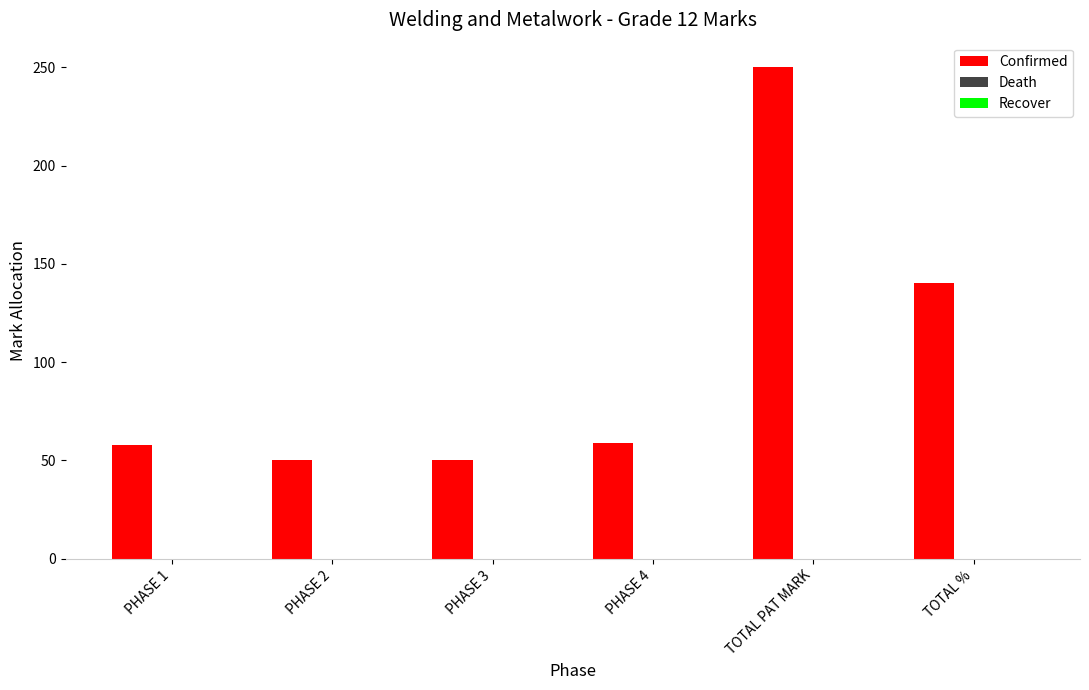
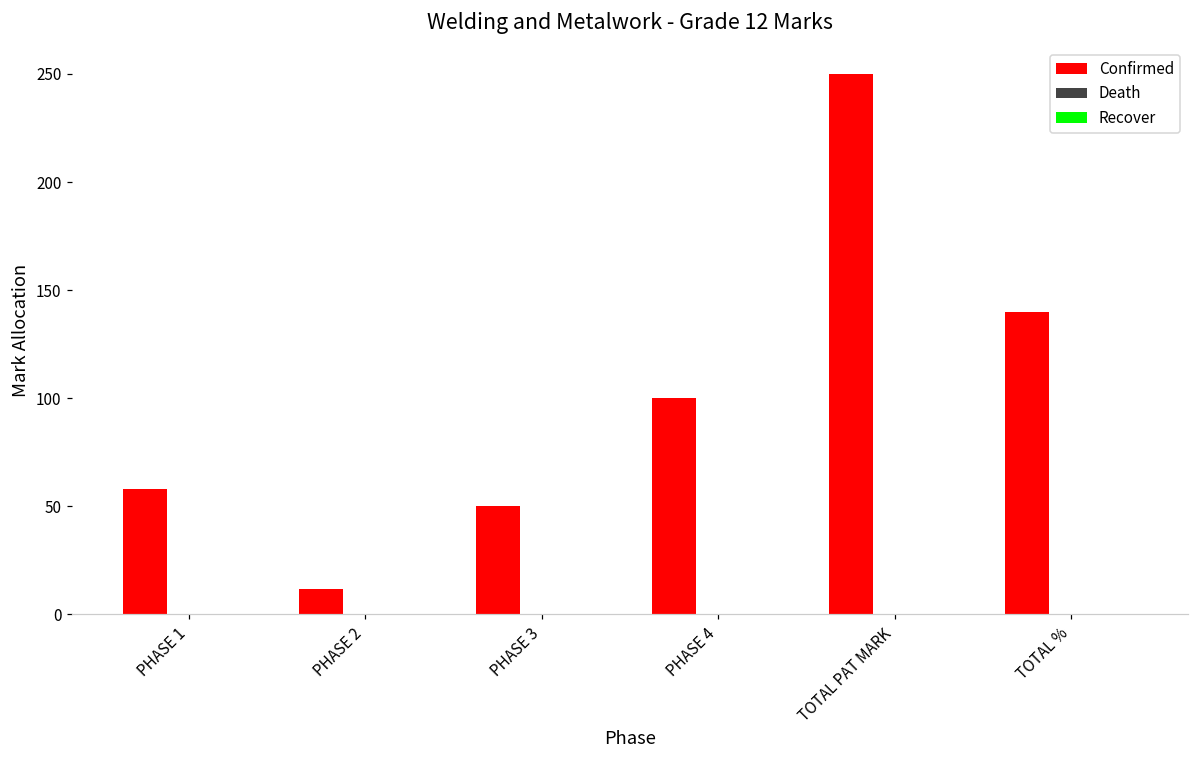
Confirmed, PHASE 2: 50 -> 12
Confirmed, PHASE 4: 59 -> 100
